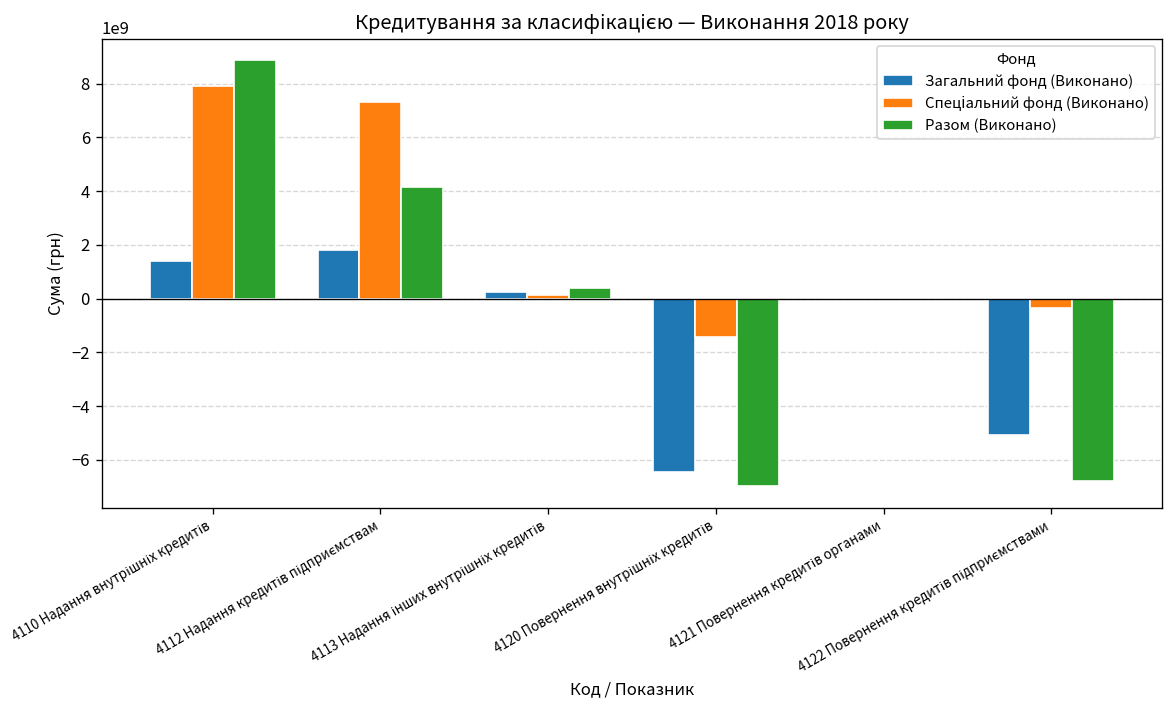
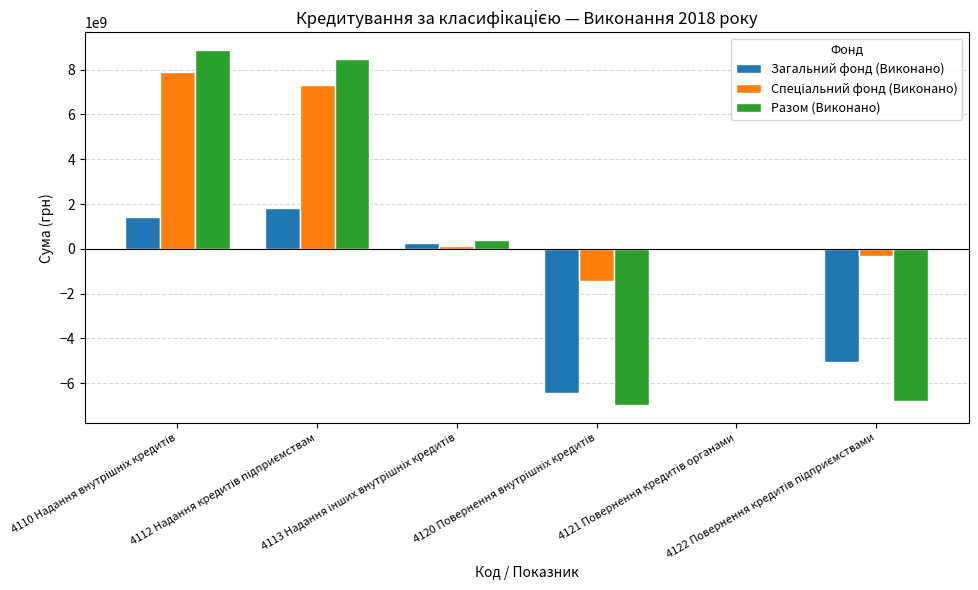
Разом (Виконано), 4112 Надання кредитів підприємствам: 4200000000 -> 8500000000
